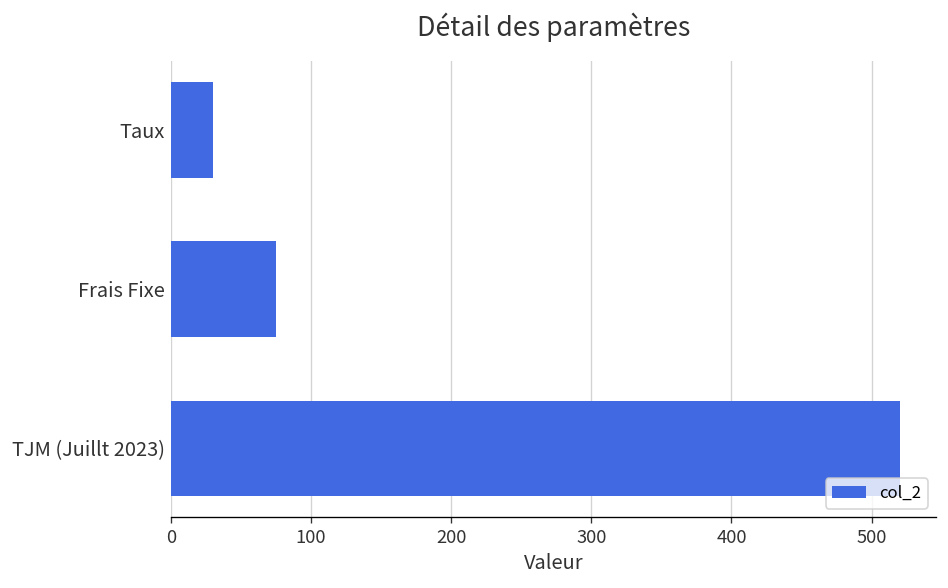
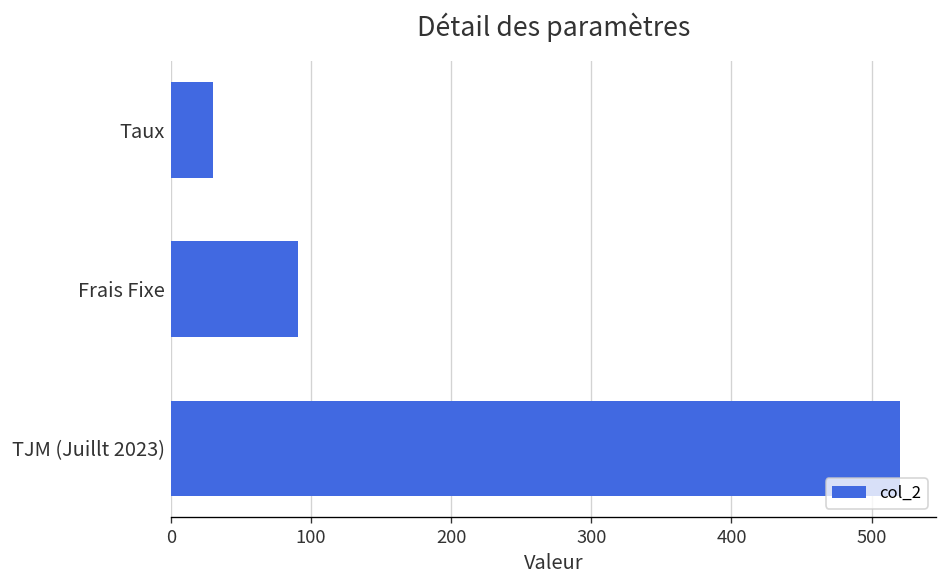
Frais Fixe: 75 -> 91
